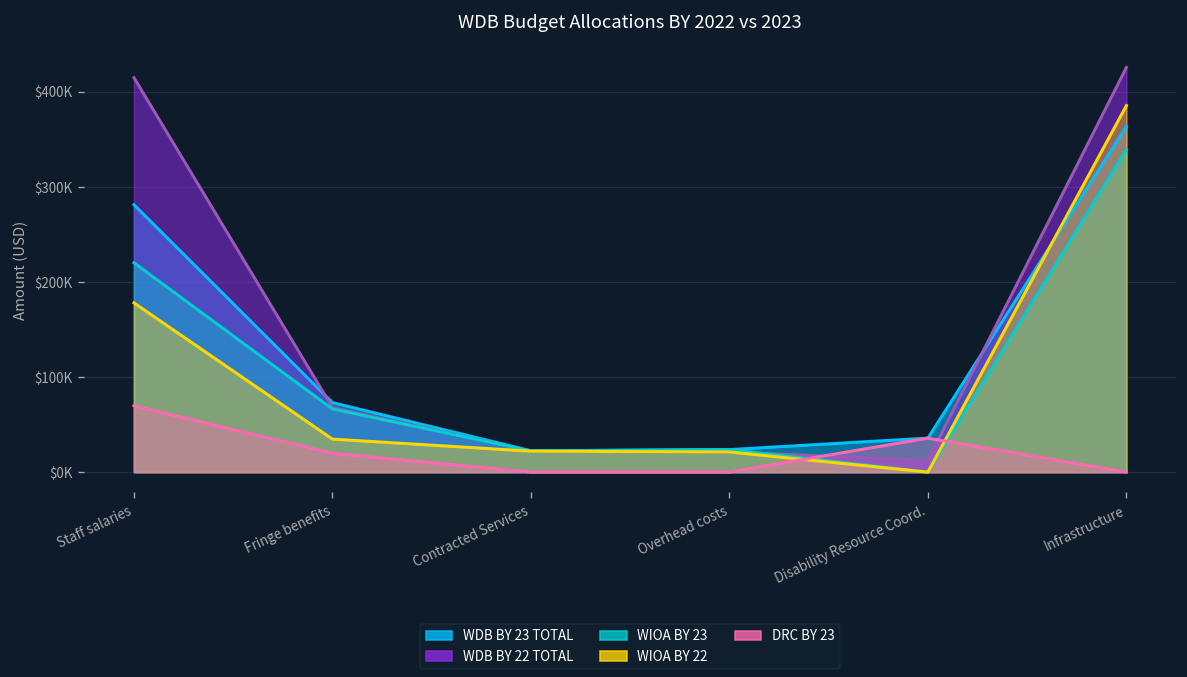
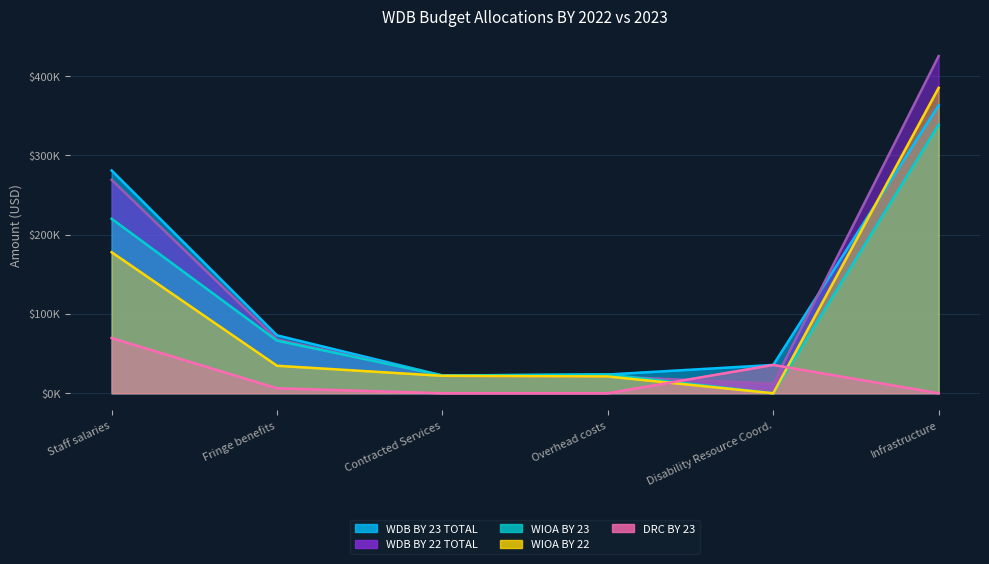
WDB BY 22 TOTAL, Staff salaries: $410000 -> $270000
DRC BY 23, Fringe benefits: $20000 -> $10000
